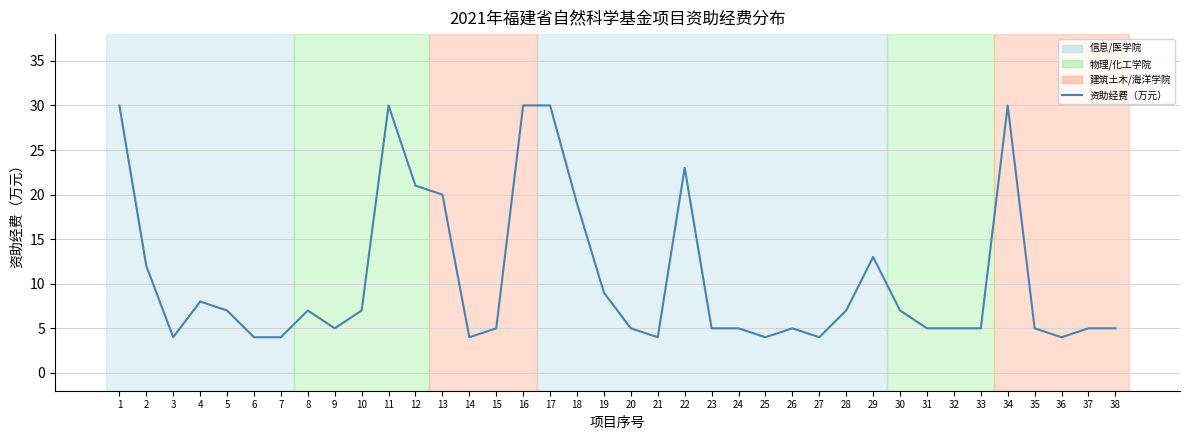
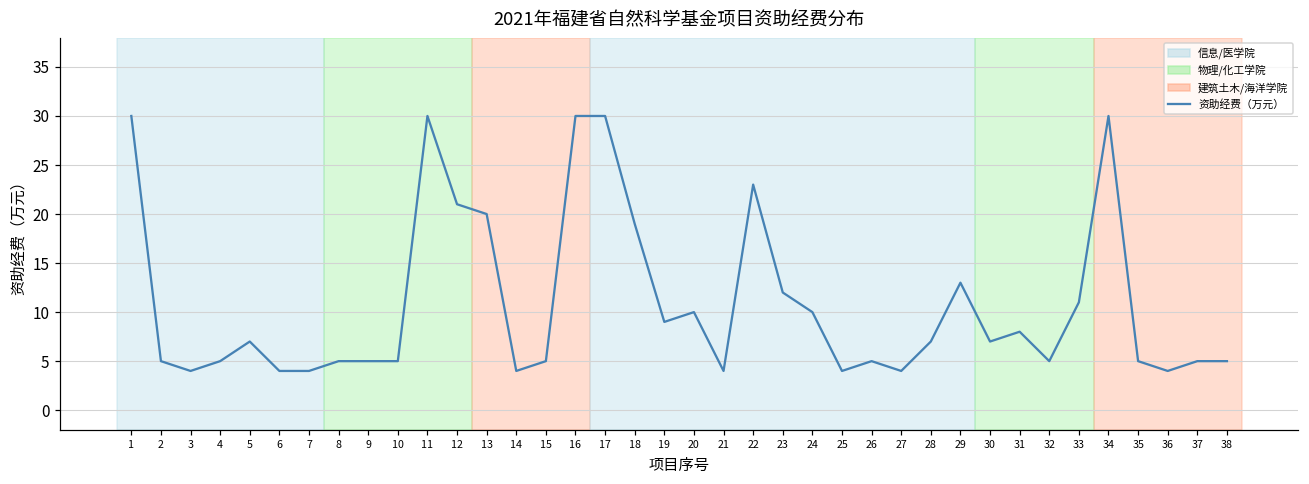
2: 12 -> 5
4: 8 -> 5
8: 7 -> 5
10: 7 -> 5
20: 5 -> 10
23: 5 -> 12
24: 5 -> 10
31: 5 -> 8
33: 5 -> 11
